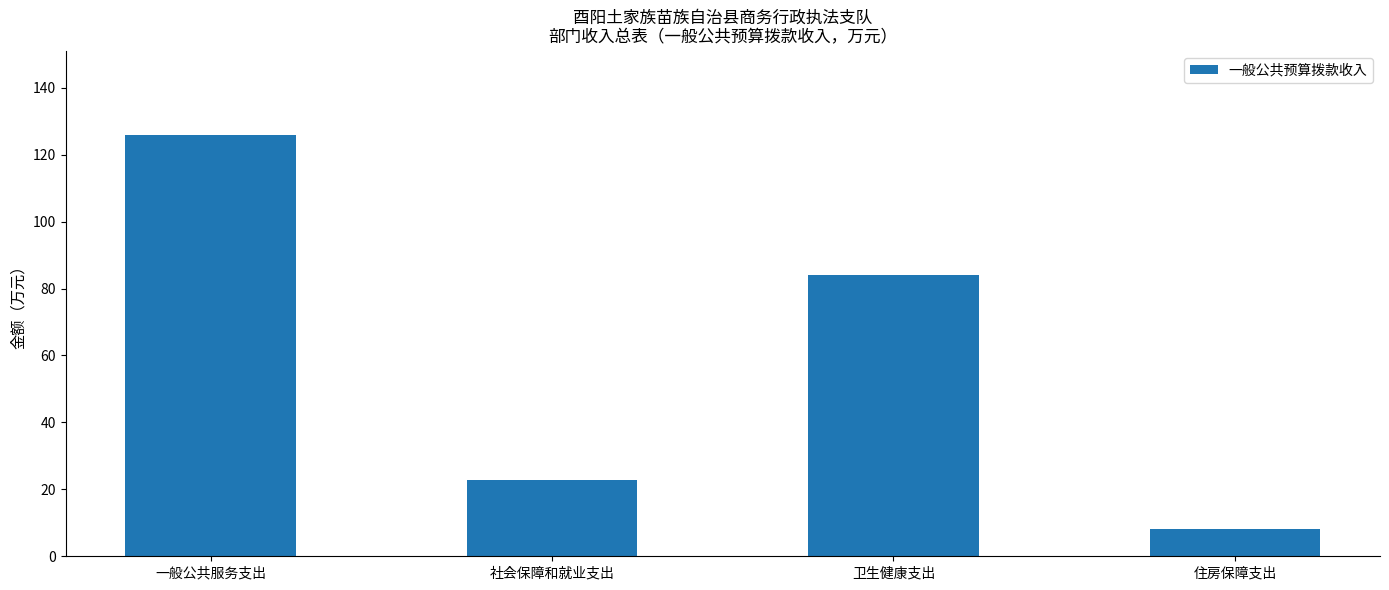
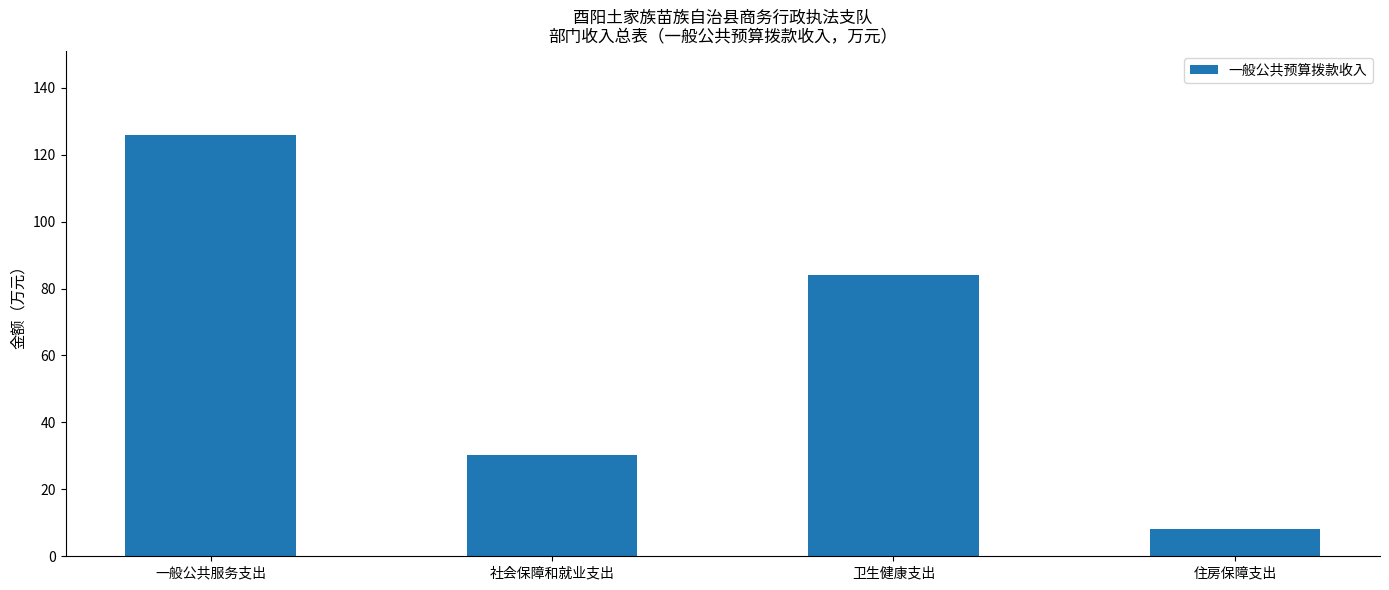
社会保障和就业支出: 23 -> 30
